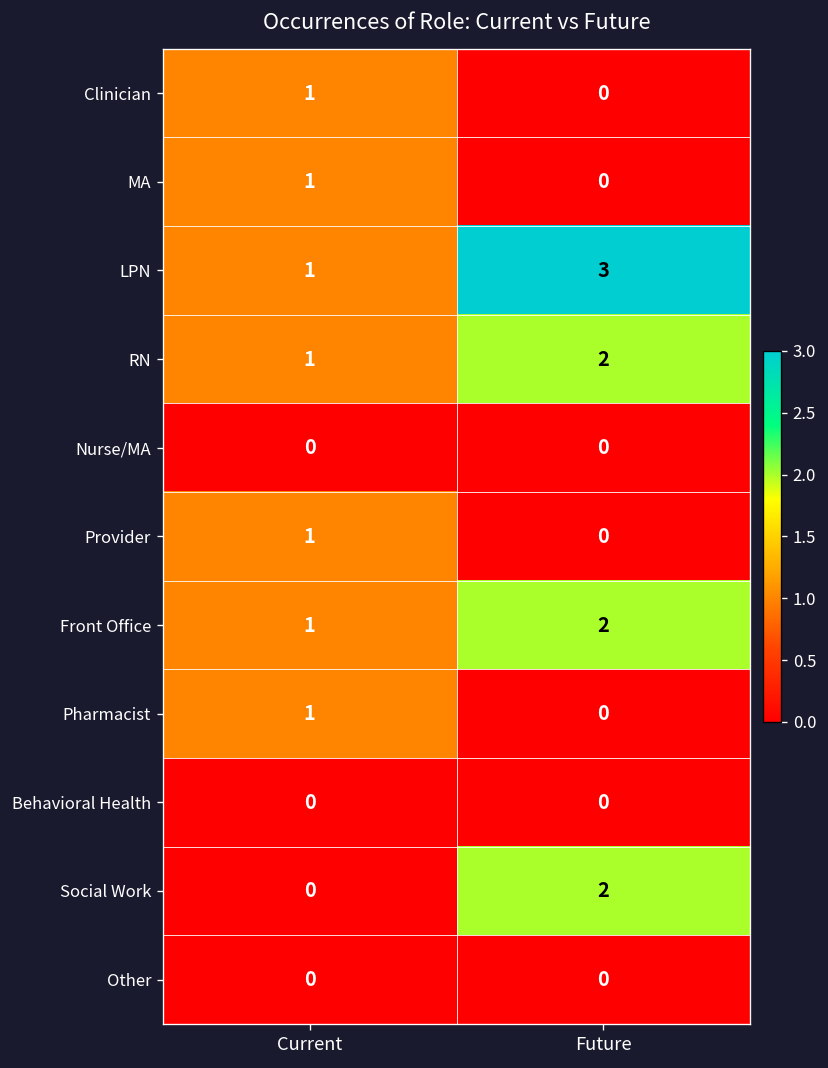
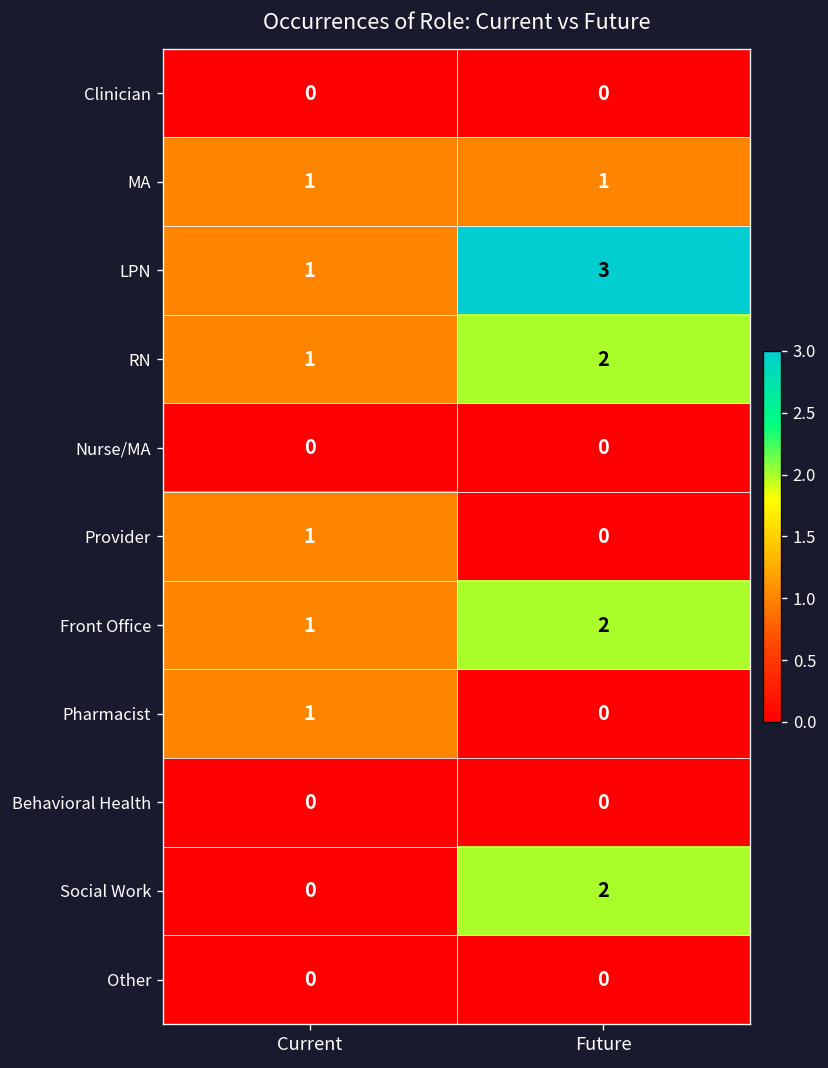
Clinician, Current: 1 -> 0
MA, Future: 0 -> 1
